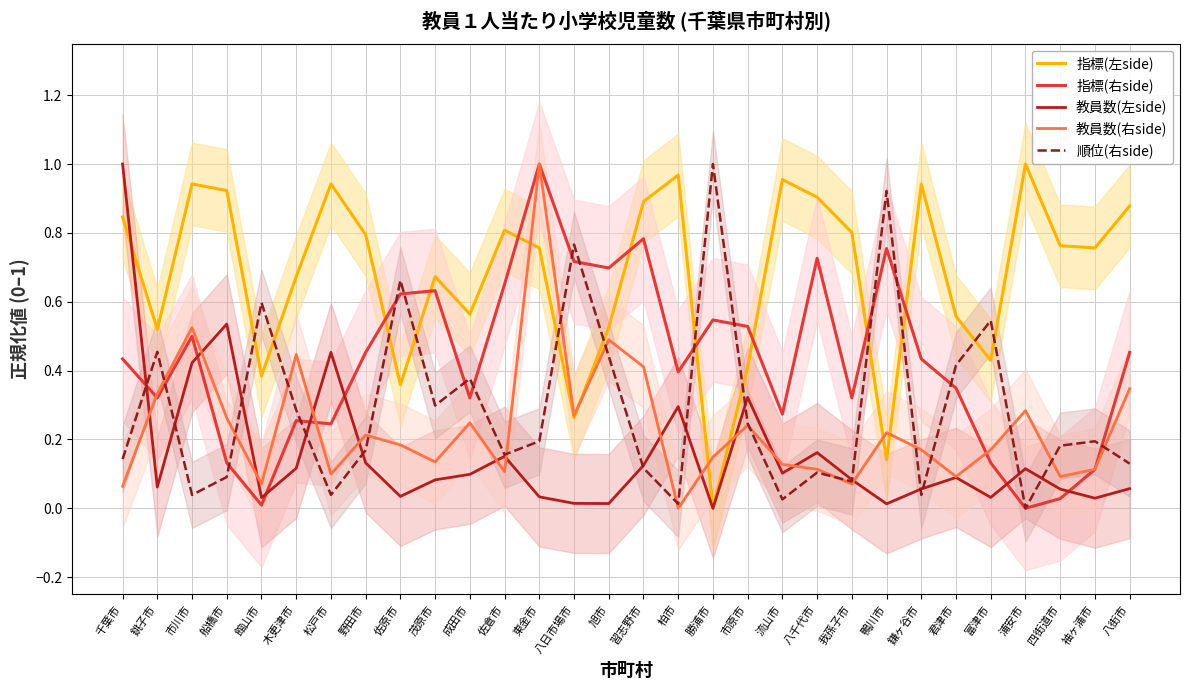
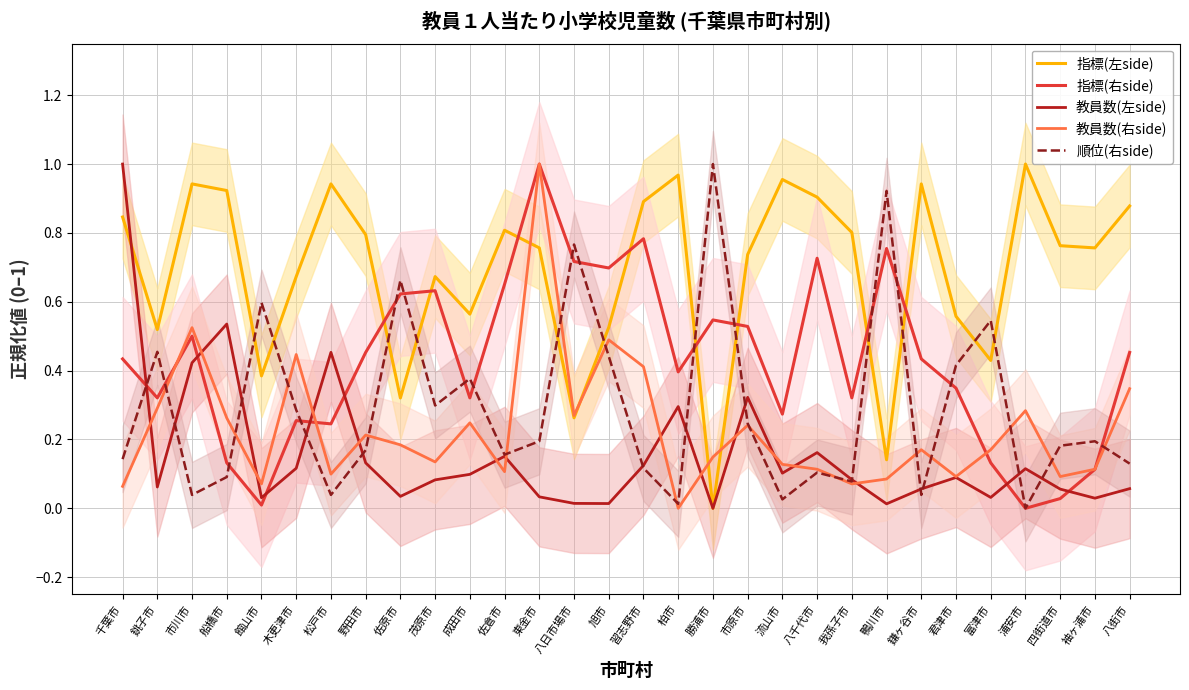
教員数(右side), 銚子市: 0.33 -> 0.29
指標(左side), 佐原市: 0.36 -> 0.32
指標(左side), 市原市: 0.41 -> 0.74
教員数(右side), 鴨川市: 0.22 -> 0.09
